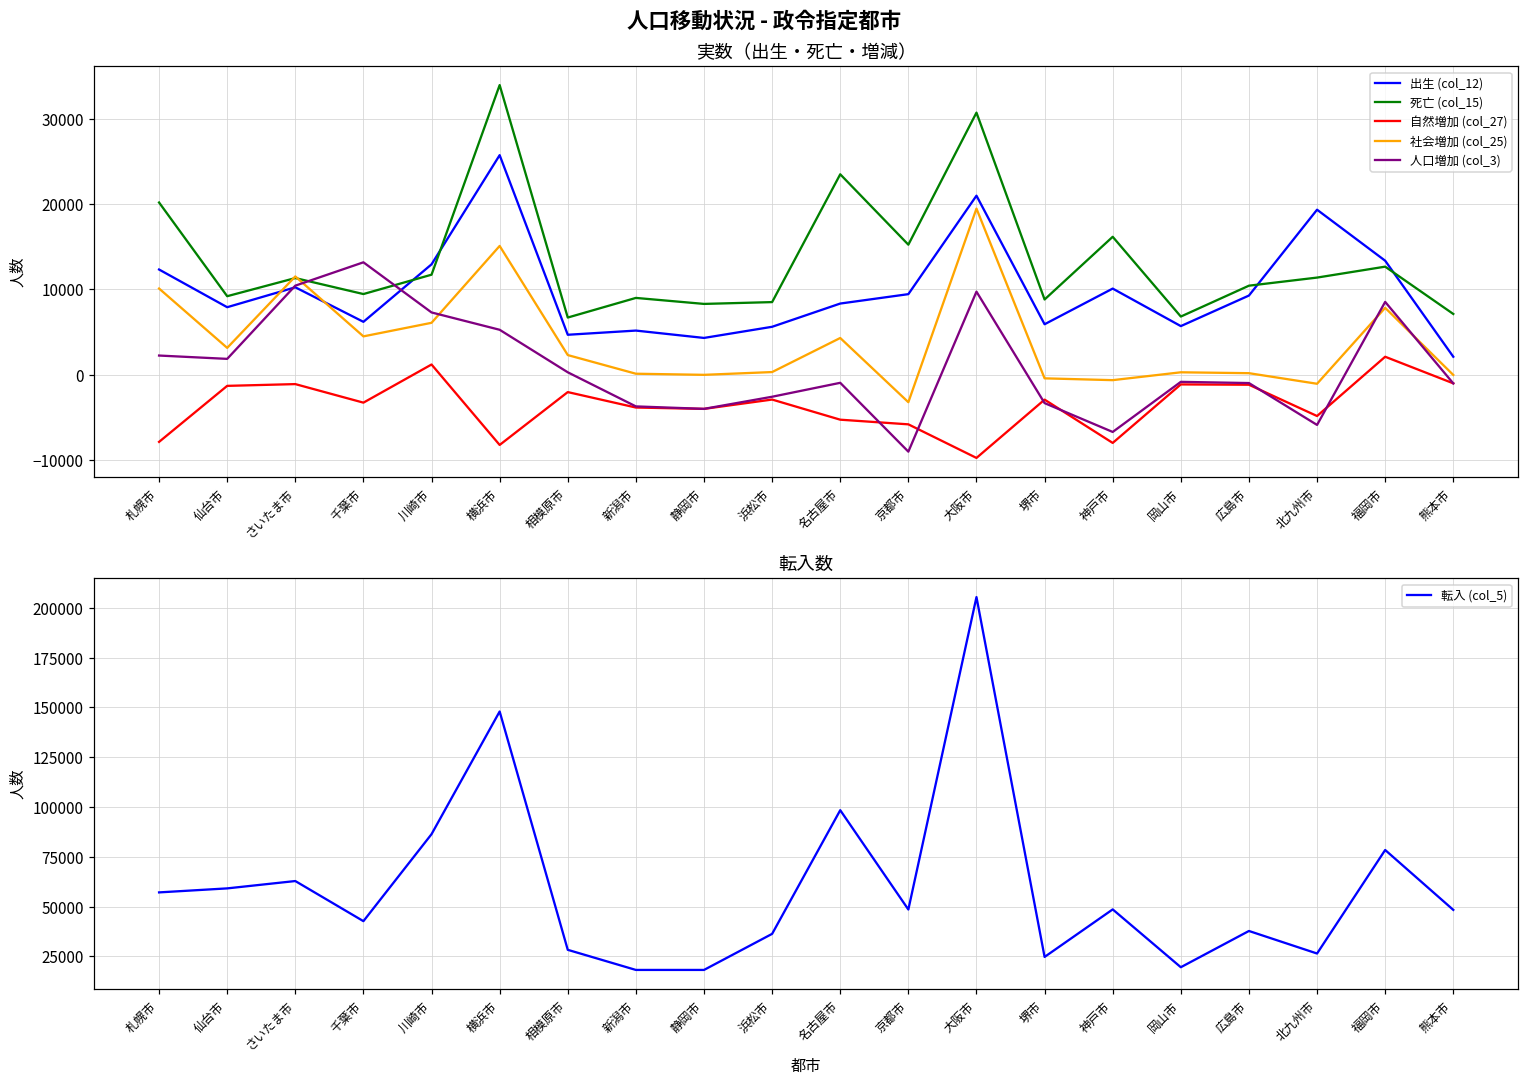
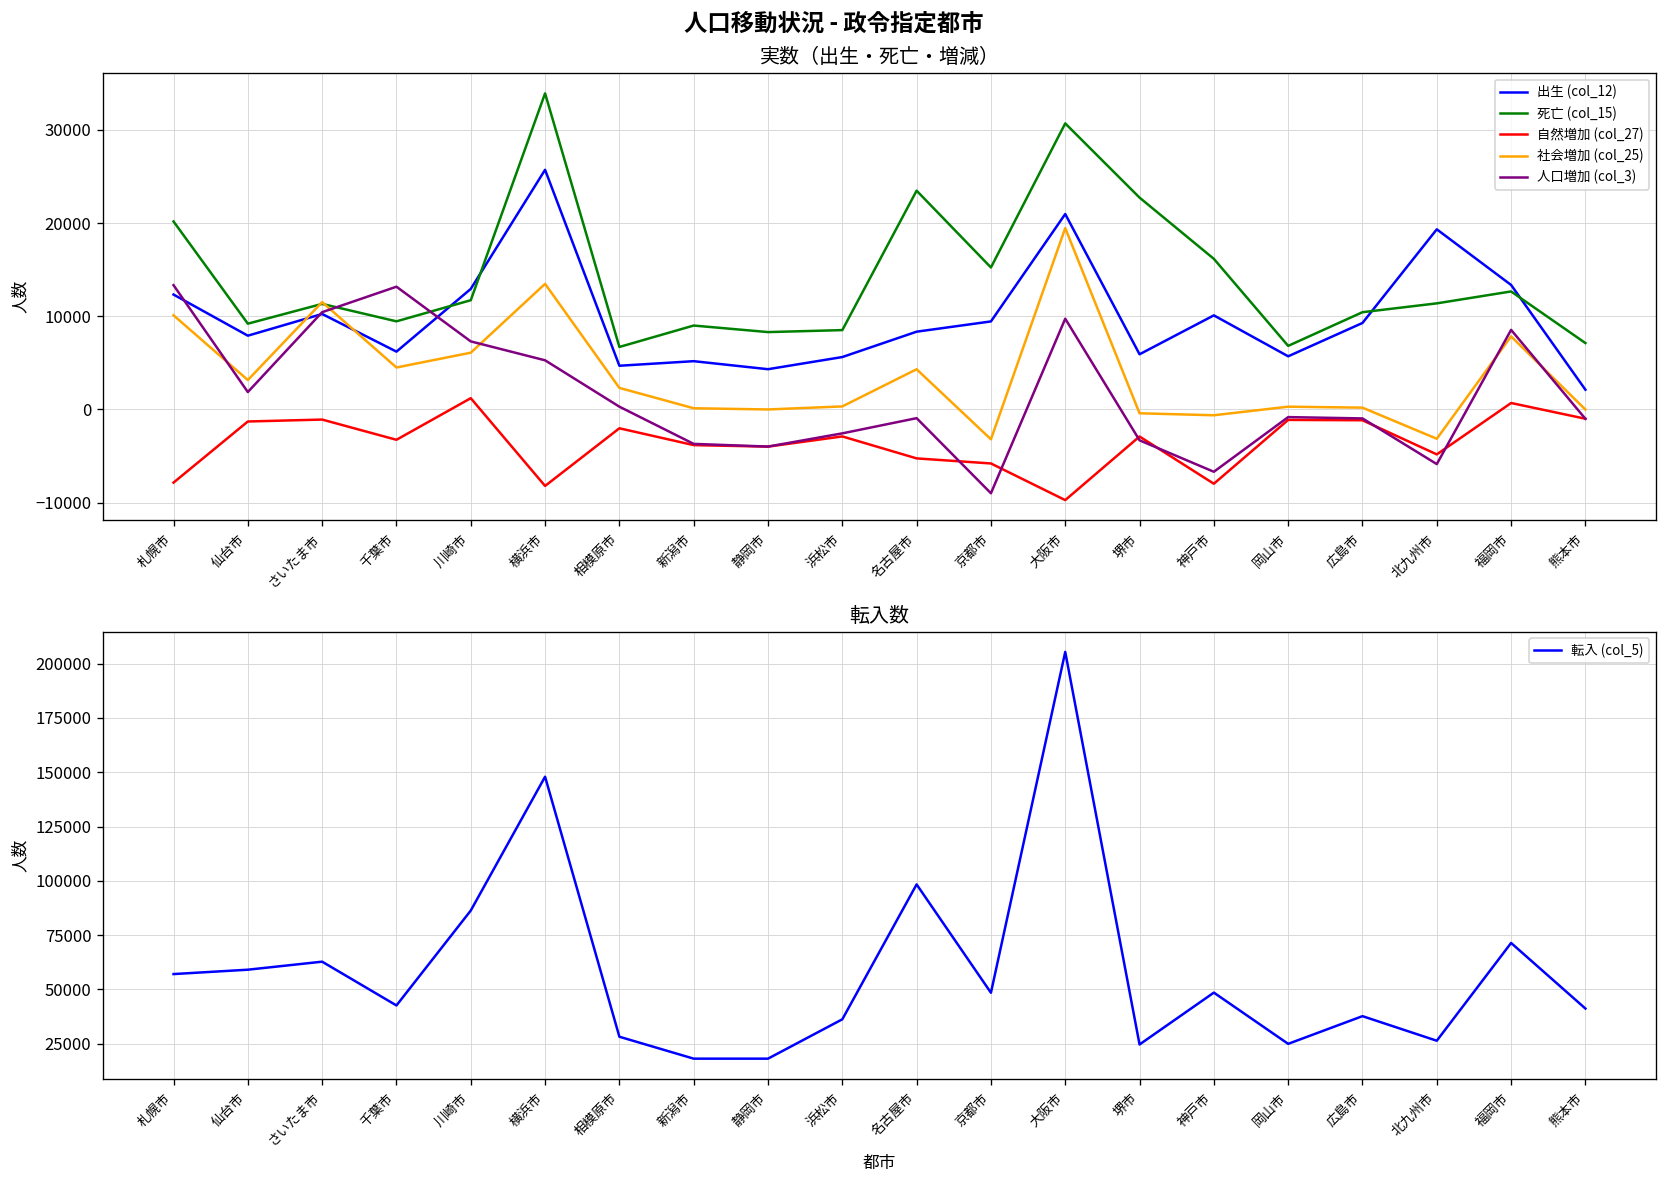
実数（出生・死亡・増減）, 人口増加 (col_3), 札幌市: 2000 -> 13000
実数（出生・死亡・増減）, 社会増加 (col_25), 横浜市: 15000 -> 13000
実数（出生・死亡・増減）, 死亡 (col_15), 堺市: 9000 -> 23000
実数（出生・死亡・増減）, 社会増加 (col_25), 北九州市: -1000 -> -3000
実数（出生・死亡・増減）, 自然増加 (col_27), 福岡市: 2000 -> 1000
転入数, 岡山市: 20000 -> 25000
転入数, 福岡市: 78000 -> 71000
転入数, 熊本市: 48000 -> 41000
